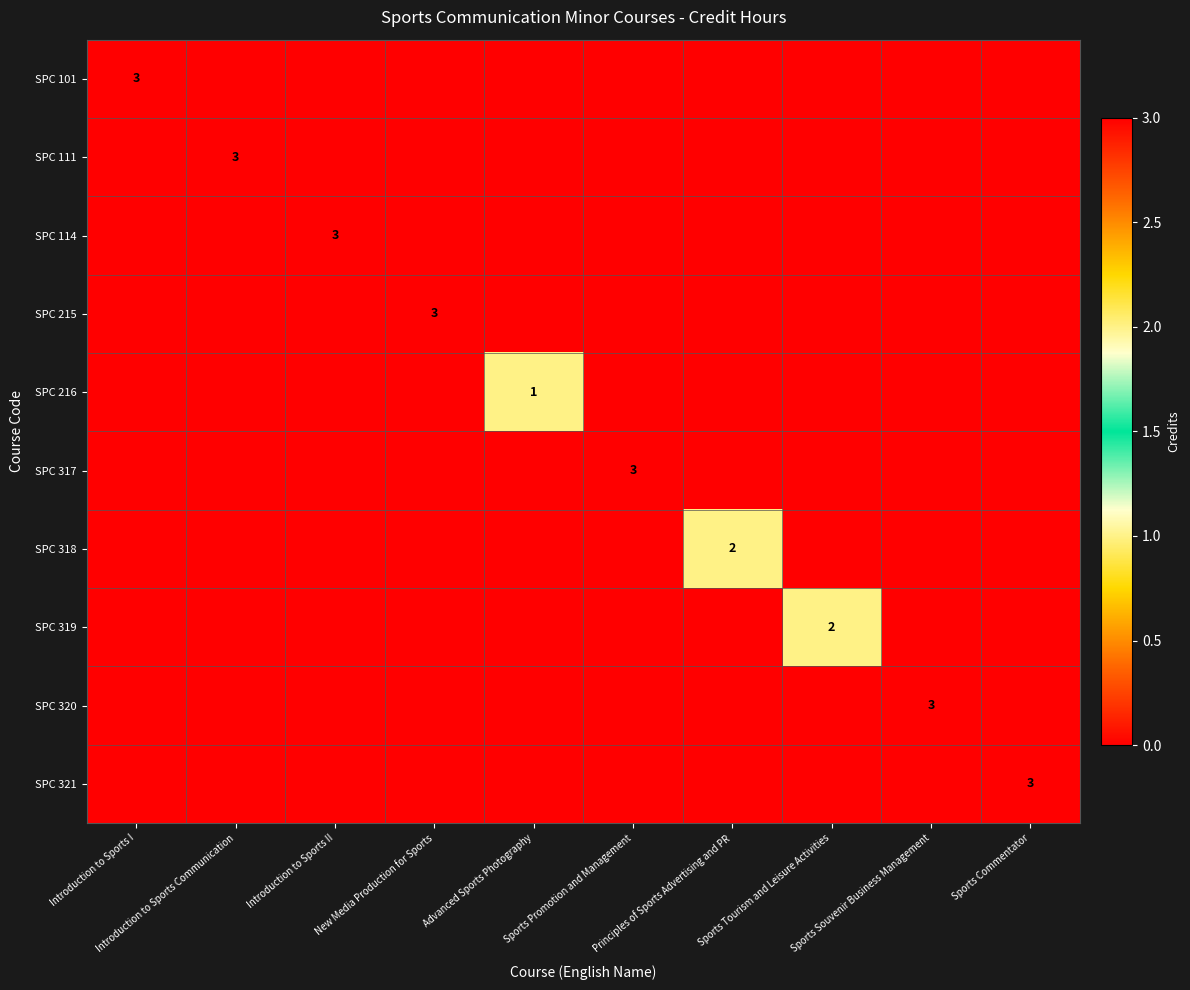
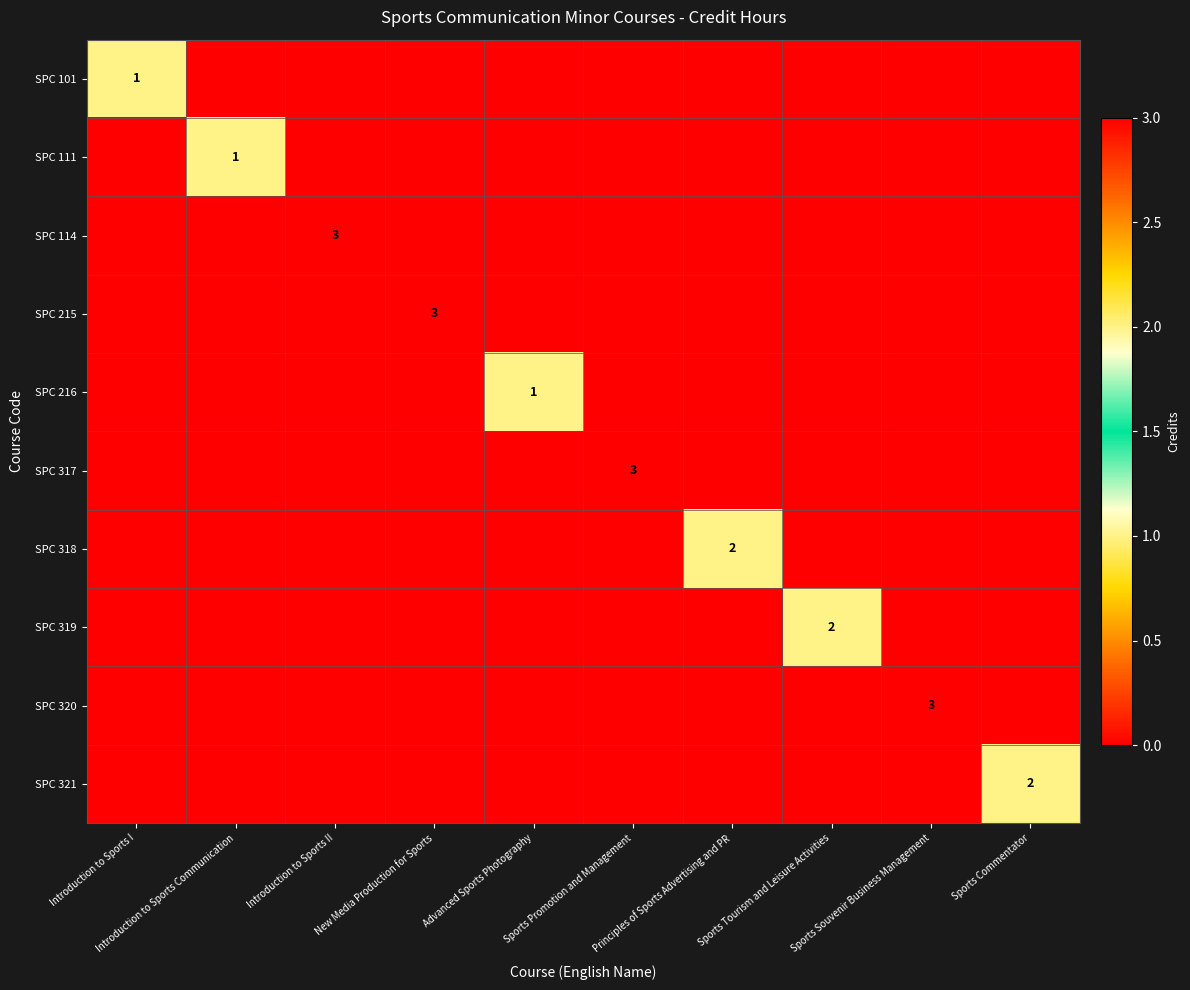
SPC 101, Introduction to Sports I: 3 -> 1
SPC 111, Introduction to Sports Communication: 3 -> 1
SPC 321, Sports Commentator: 3 -> 2
